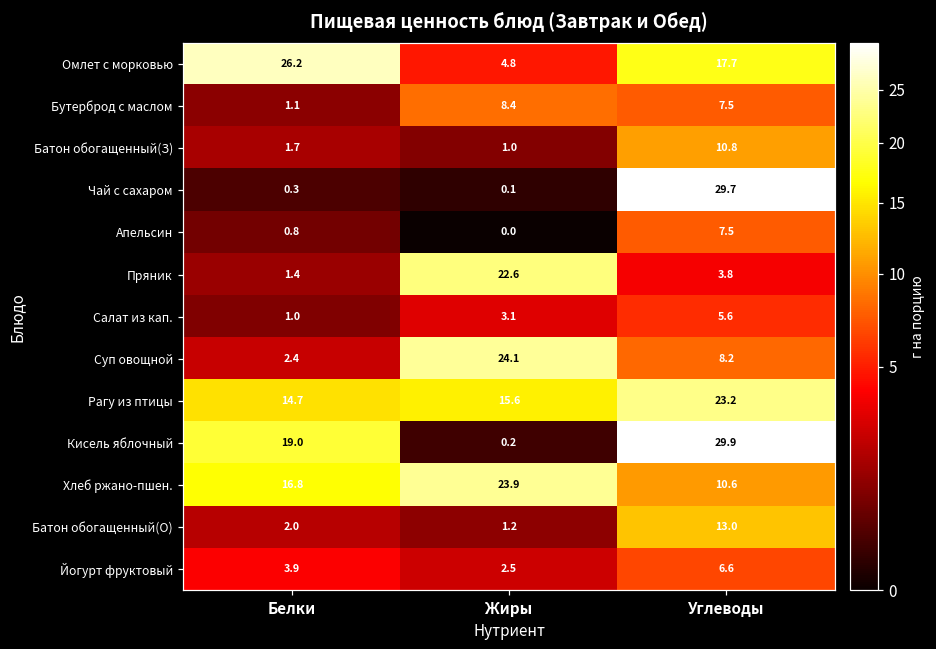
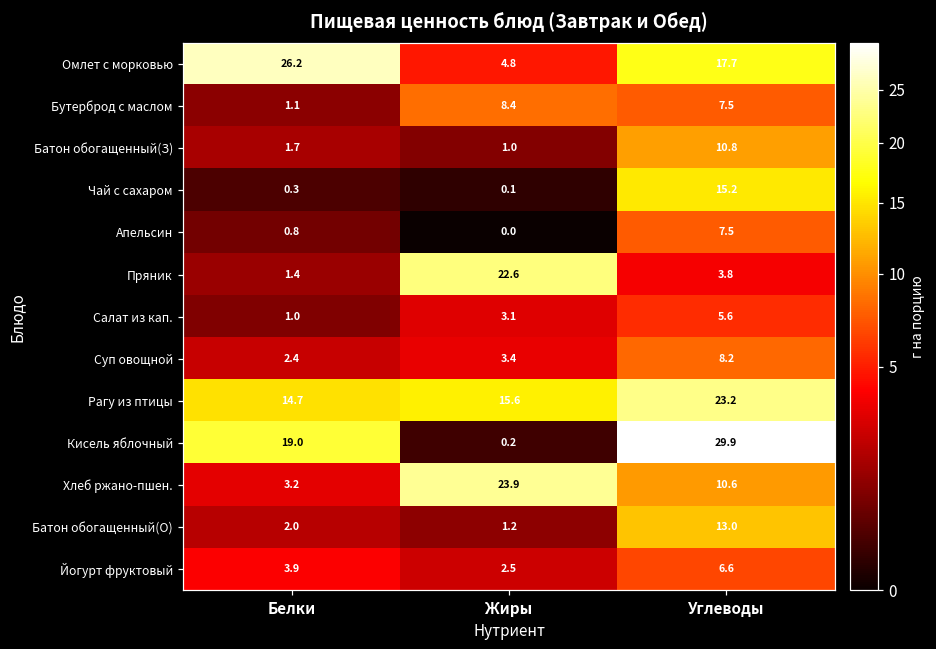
Чай с сахаром, Углеводы: 29.7 -> 15.2
Суп овощной, Жиры: 24.1 -> 3.4
Хлеб ржано-пшен., Белки: 16.8 -> 3.2
